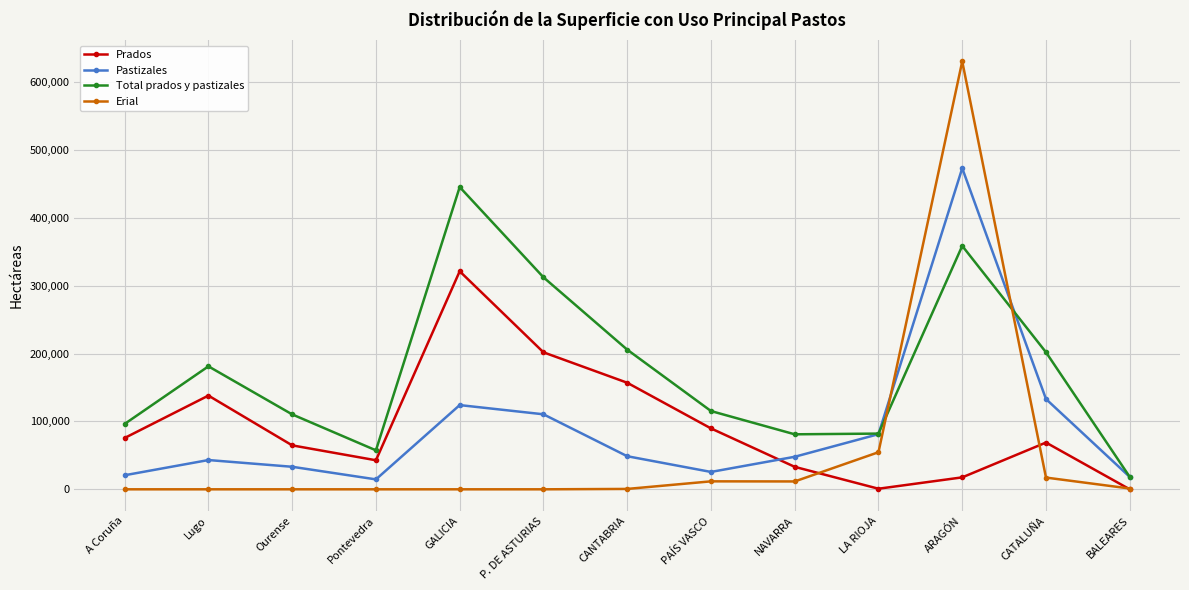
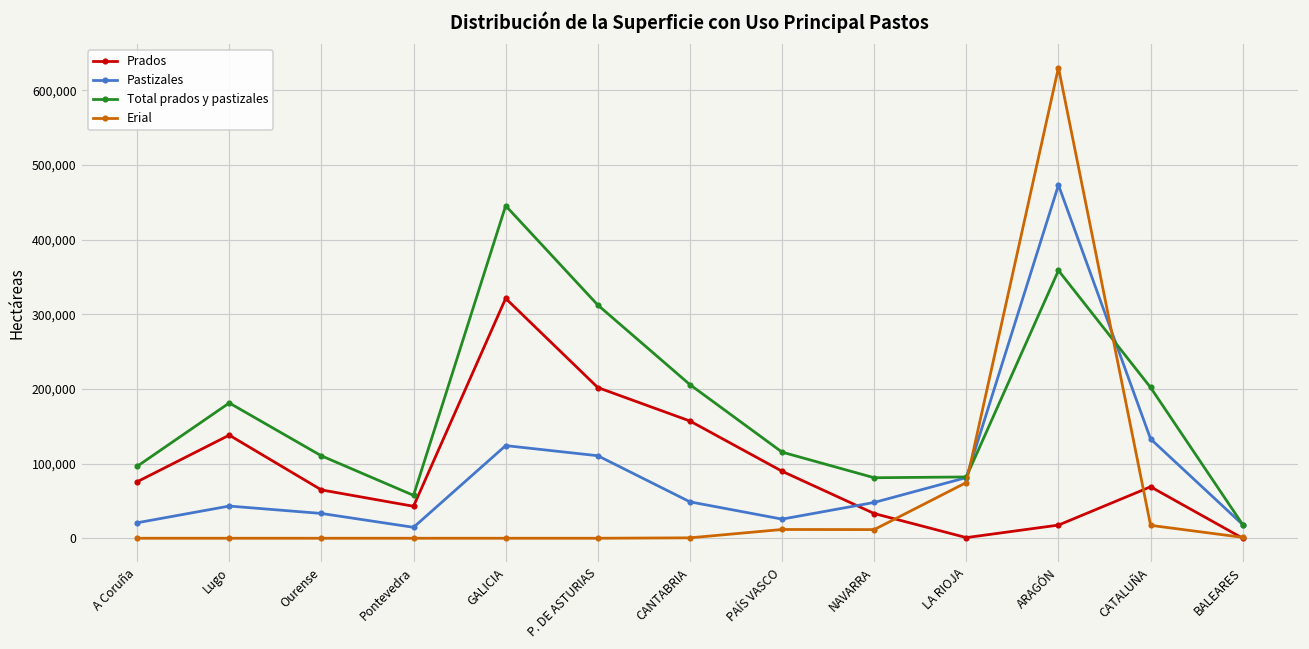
Erial, LA RIOJA: 50,000 -> 70,000
